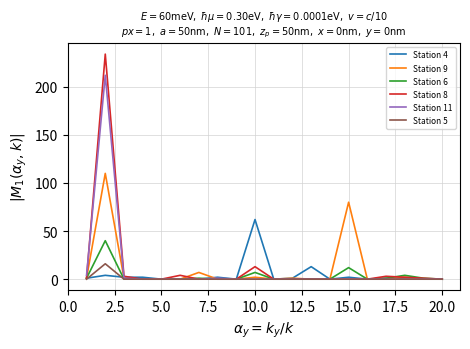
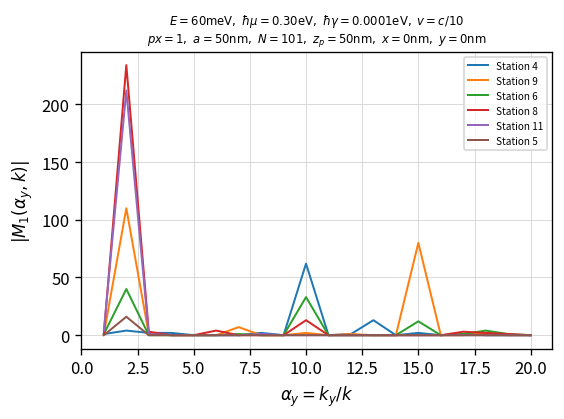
Station 6, 10.0: 10 -> 30
